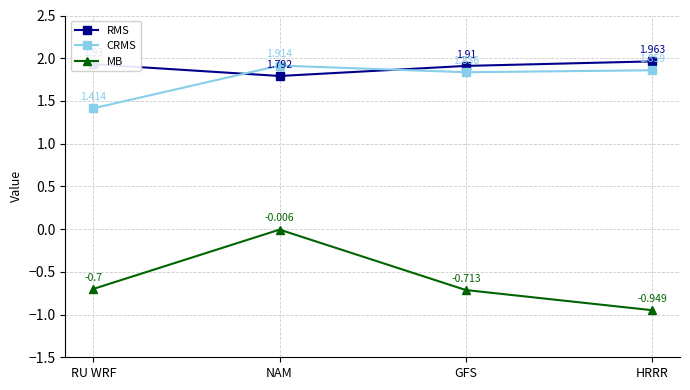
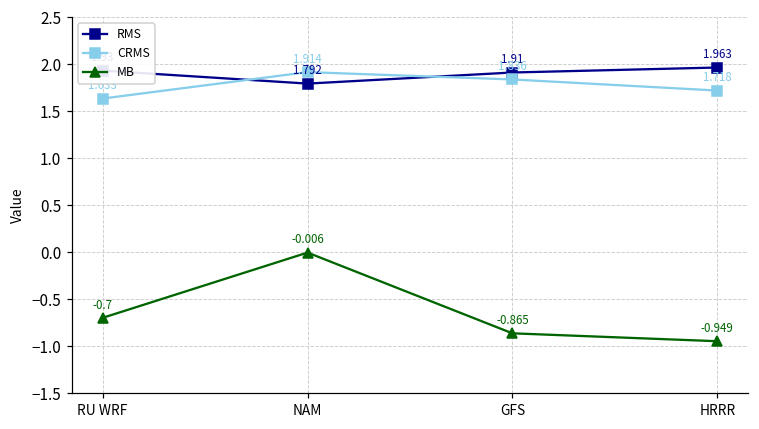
CRMS, RU WRF: 1.414 -> 1.633
MB, GFS: -0.713 -> -0.865
CRMS, HRRR: 1.859 -> 1.718
